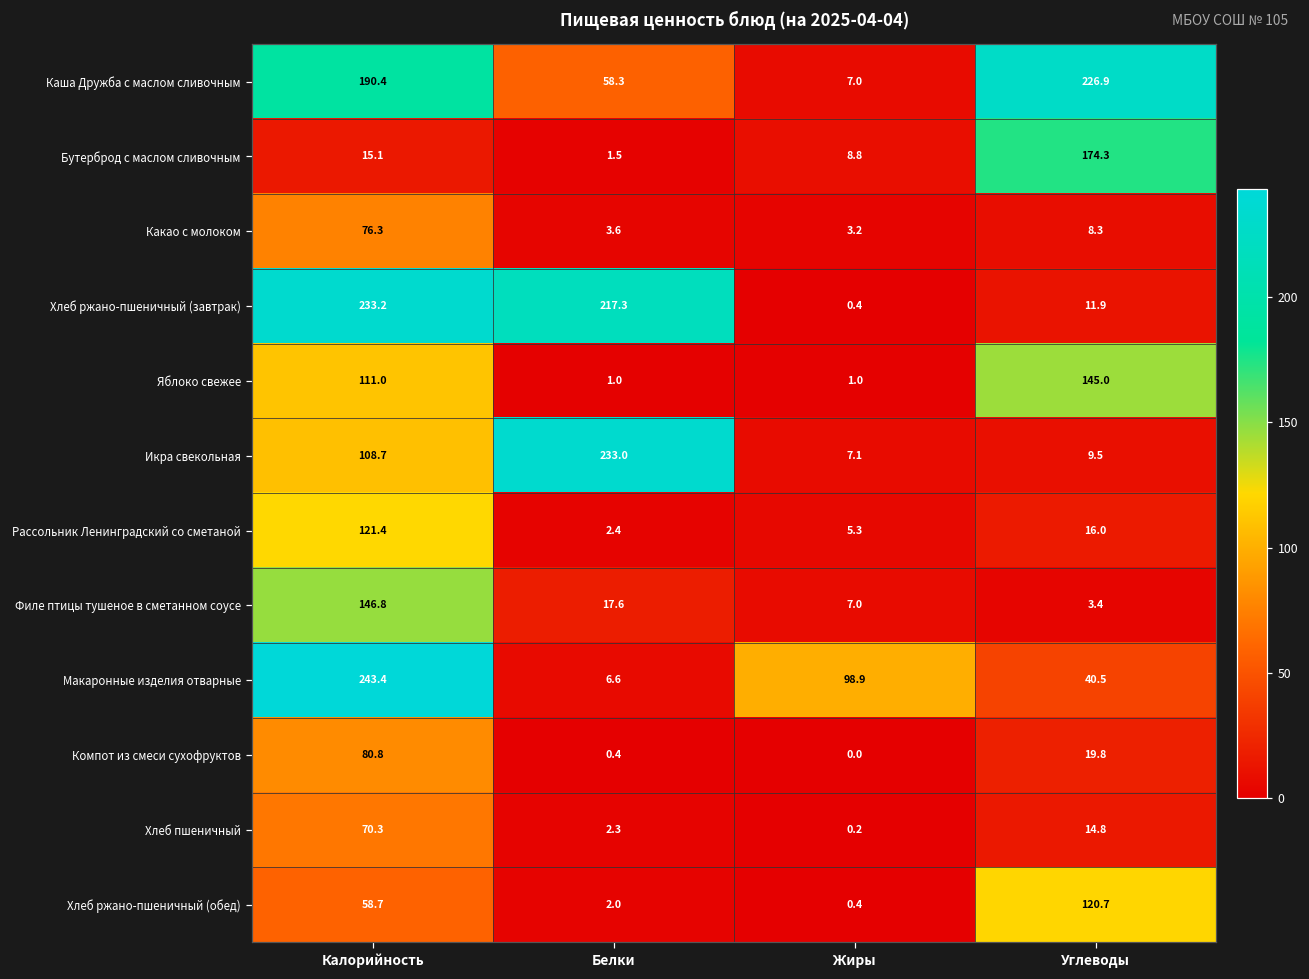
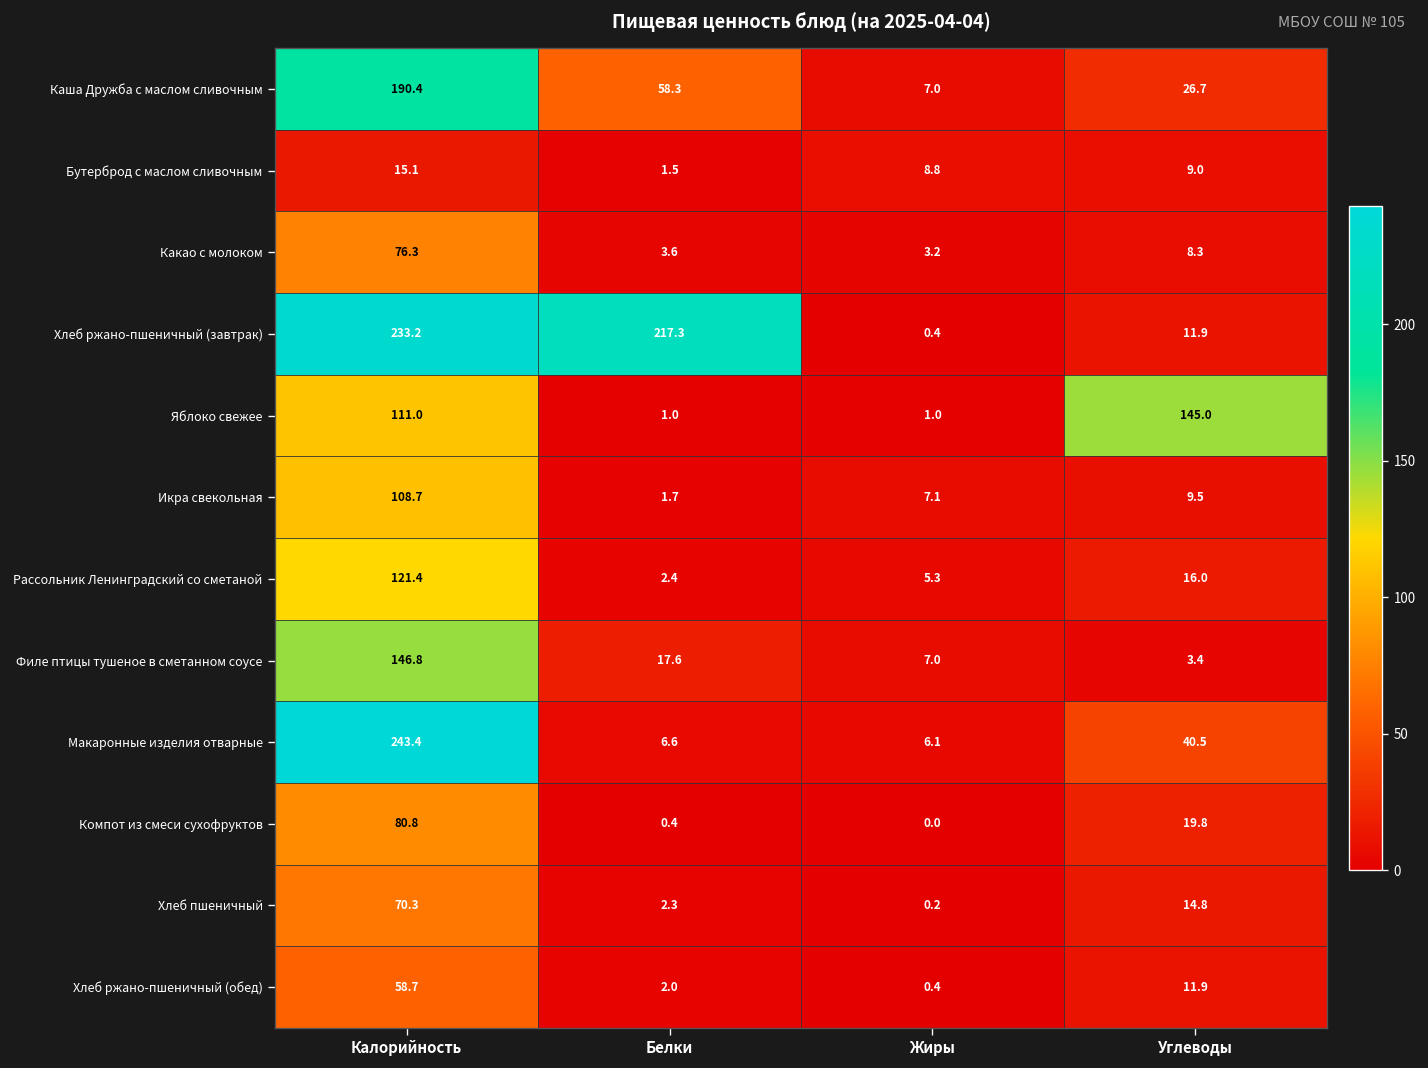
Каша Дружба с маслом сливочным, Углеводы: 226.9 -> 26.7
Бутерброд с маслом сливочным, Углеводы: 174.3 -> 9.0
Икра свекольная, Белки: 233.0 -> 1.7
Макаронные изделия отварные, Жиры: 98.9 -> 6.1
Хлеб ржано-пшеничный (обед), Углеводы: 120.7 -> 11.9
